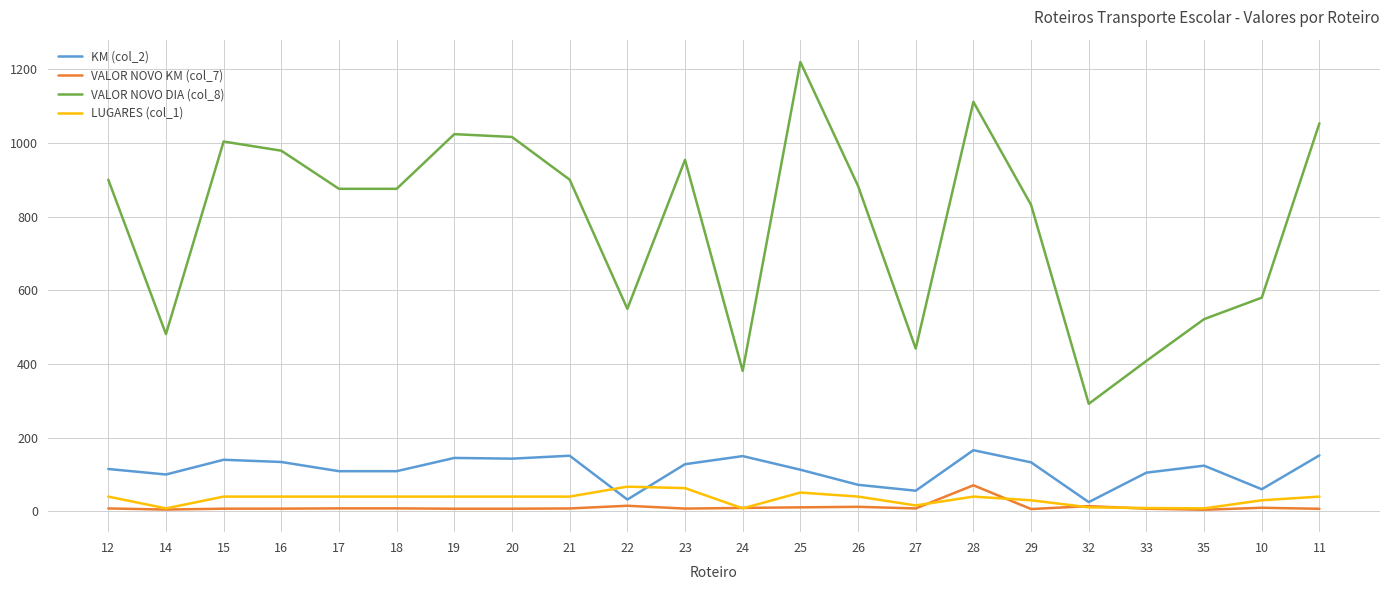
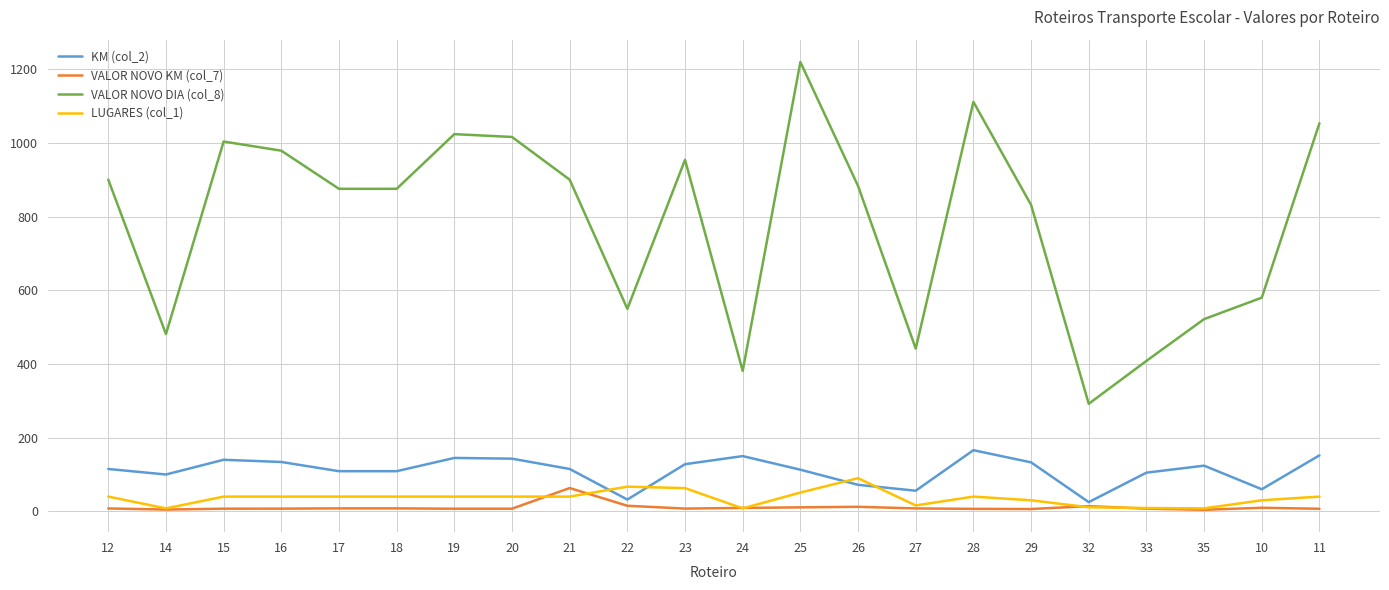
KM (col_2), 21: 150 -> 120
VALOR NOVO KM (col_7), 21: 10 -> 60
LUGARES (col_1), 26: 40 -> 90
VALOR NOVO KM (col_7), 28: 70 -> 10
